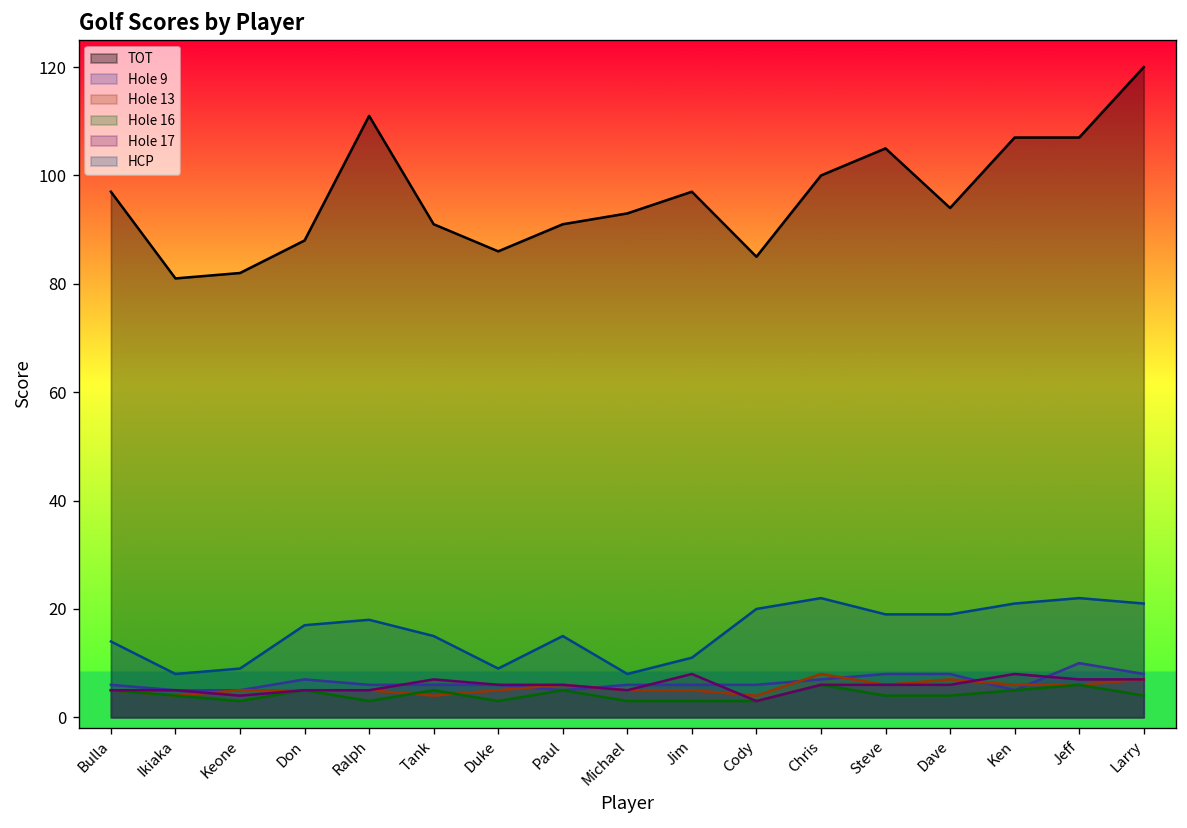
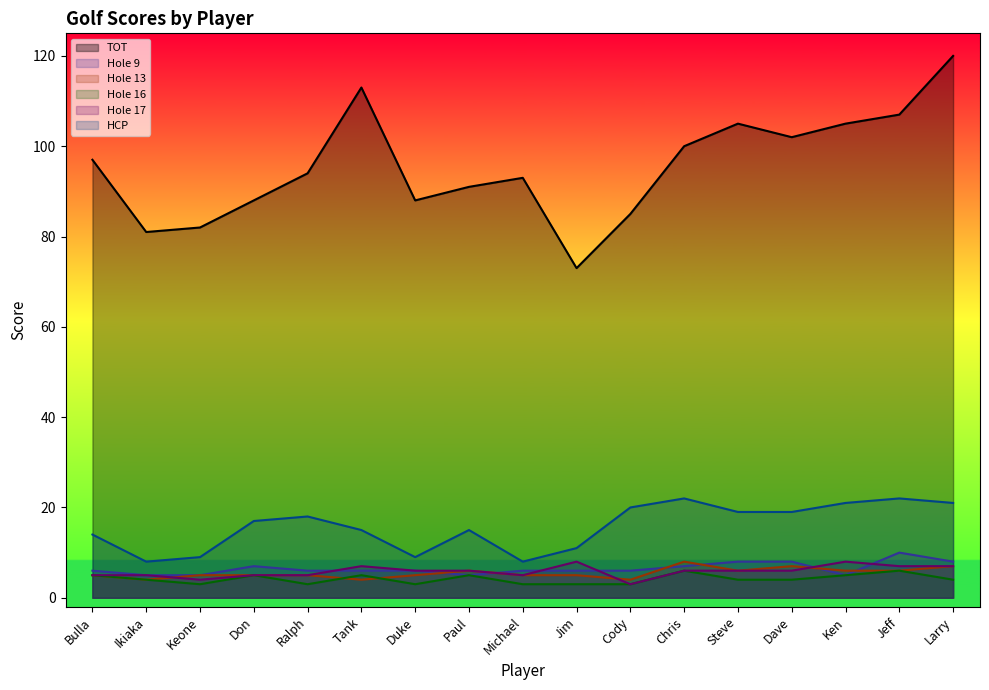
TOT, Ralph: 111 -> 94
TOT, Tank: 91 -> 113
TOT, Duke: 86 -> 88
TOT, Jim: 97 -> 73
TOT, Dave: 94 -> 102
TOT, Ken: 107 -> 105
